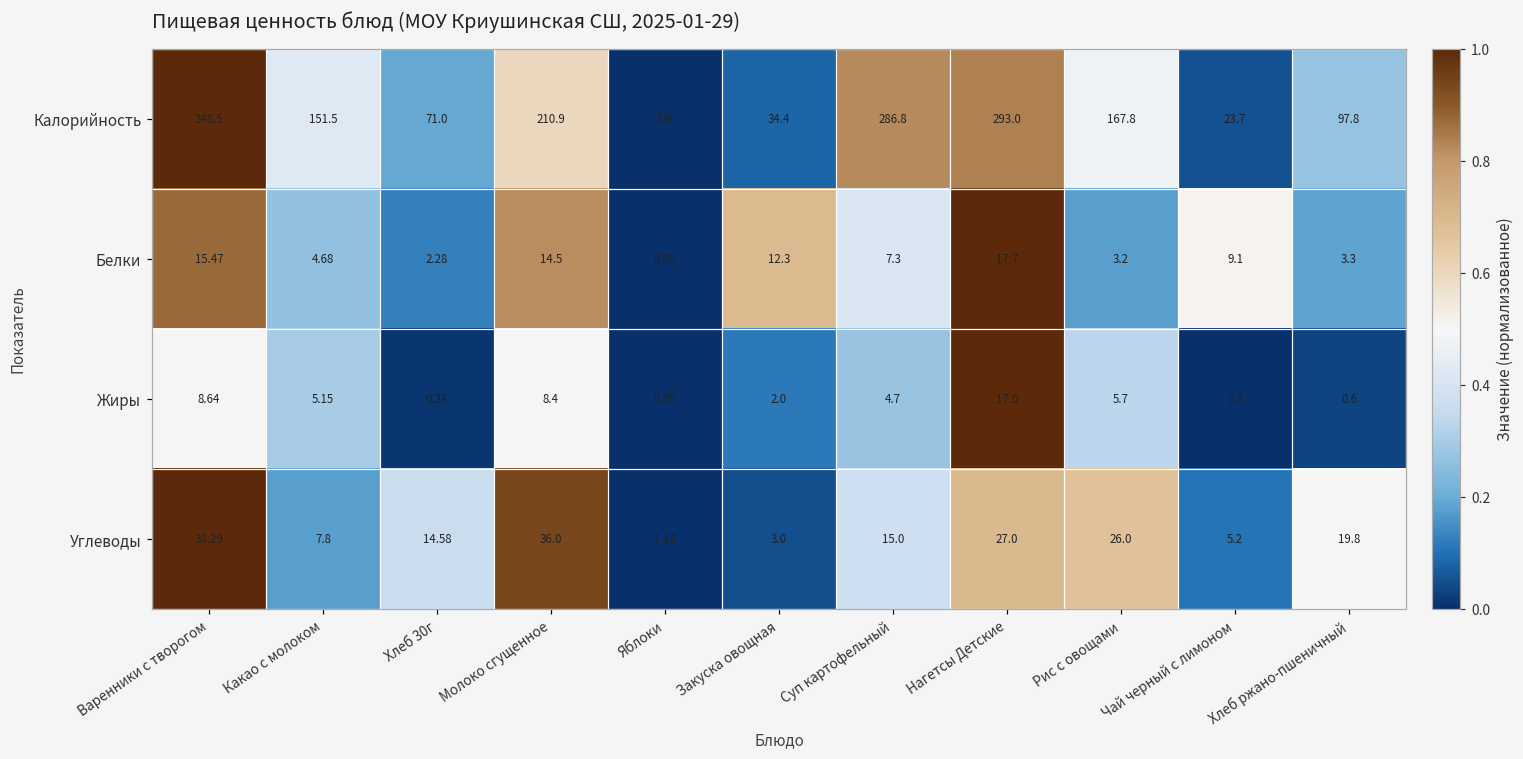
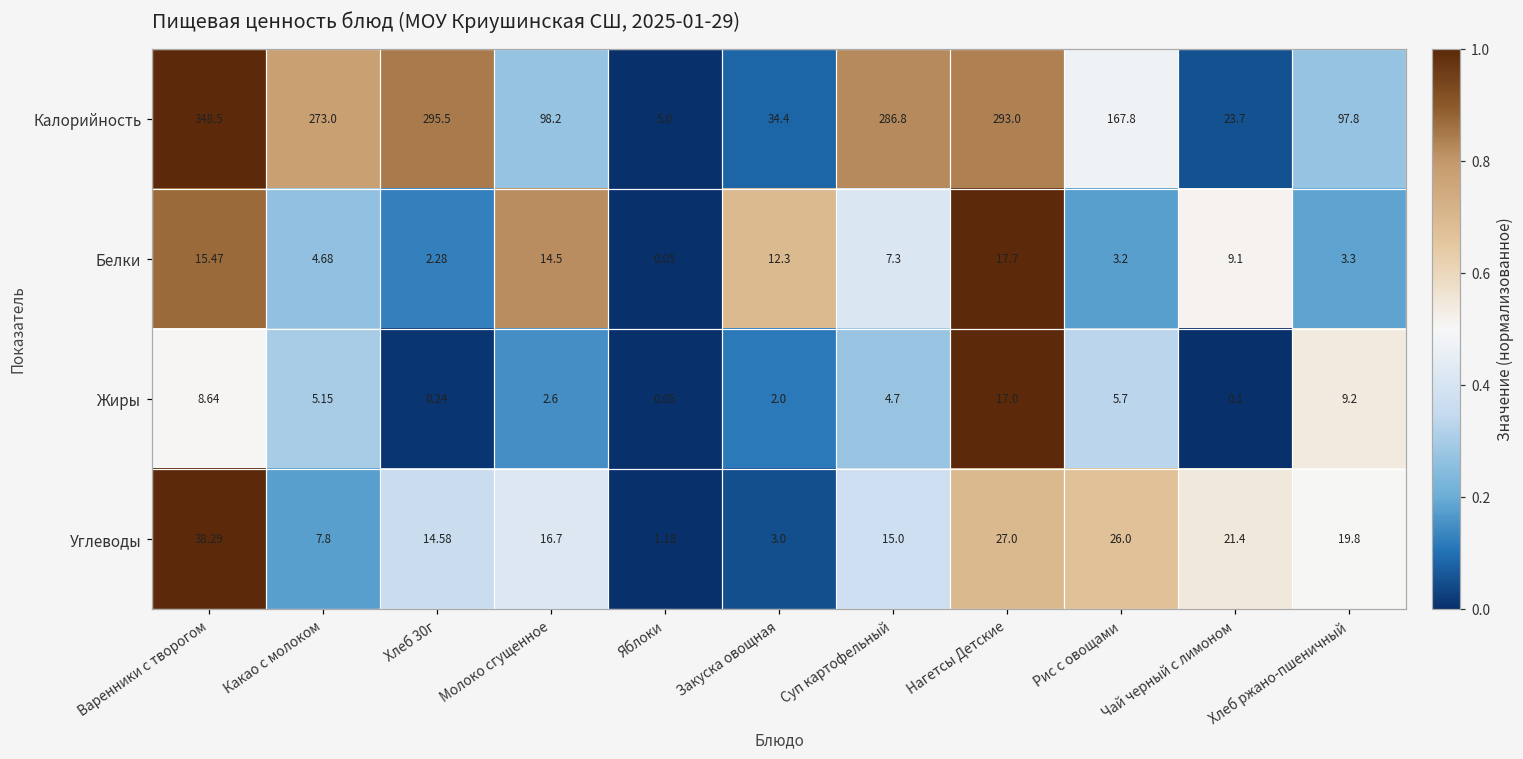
Калорийность, Какао с молоком: 151.5 -> 273.0
Калорийность, Хлеб 30г: 71.0 -> 295.5
Калорийность, Молоко сгущенное: 210.9 -> 98.2
Жиры, Молоко сгущенное: 8.4 -> 2.6
Жиры, Хлеб ржано-пшеничный: 0.6 -> 9.2
Углеводы, Молоко сгущенное: 36.0 -> 16.7
Углеводы, Чай черный с лимоном: 5.2 -> 21.4
